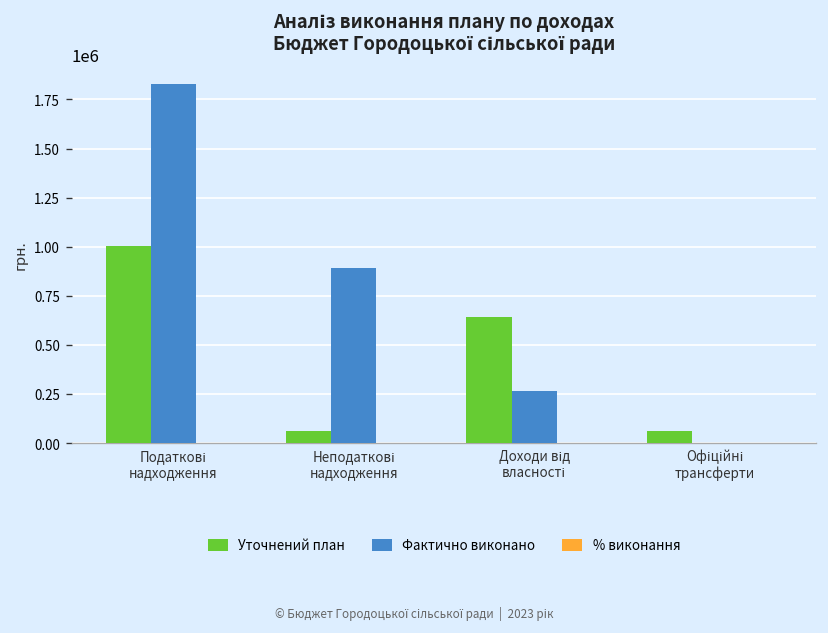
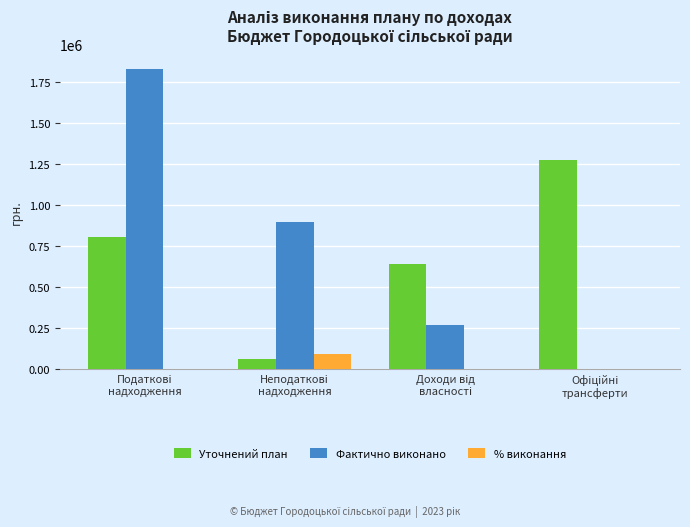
Уточнений план, Податкові надходження: 1010000 -> 800000
% виконання, Неподаткові надходження: 0 -> 100000
Уточнений план, Офіційні трансферти: 60000 -> 1270000
